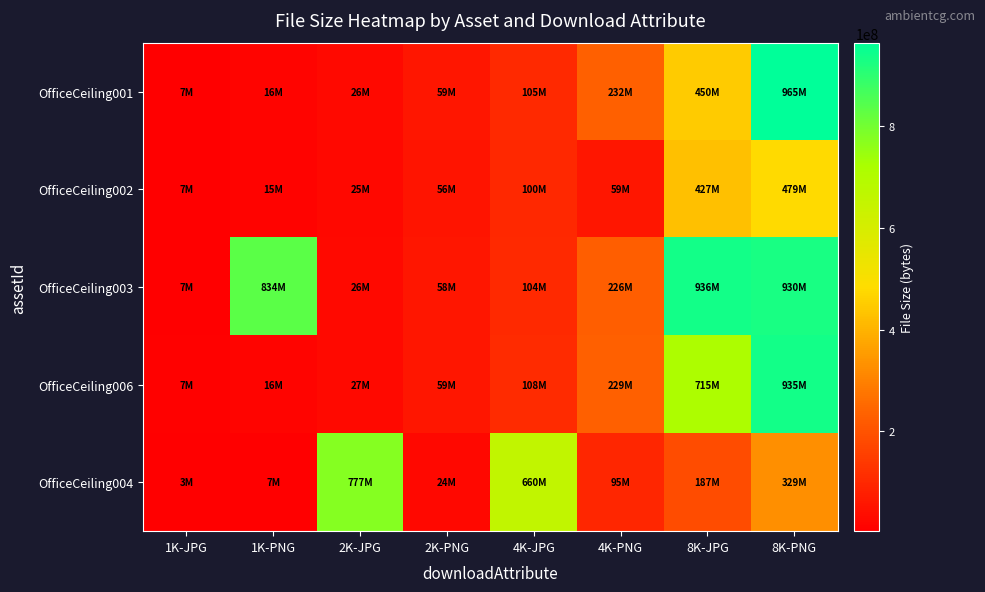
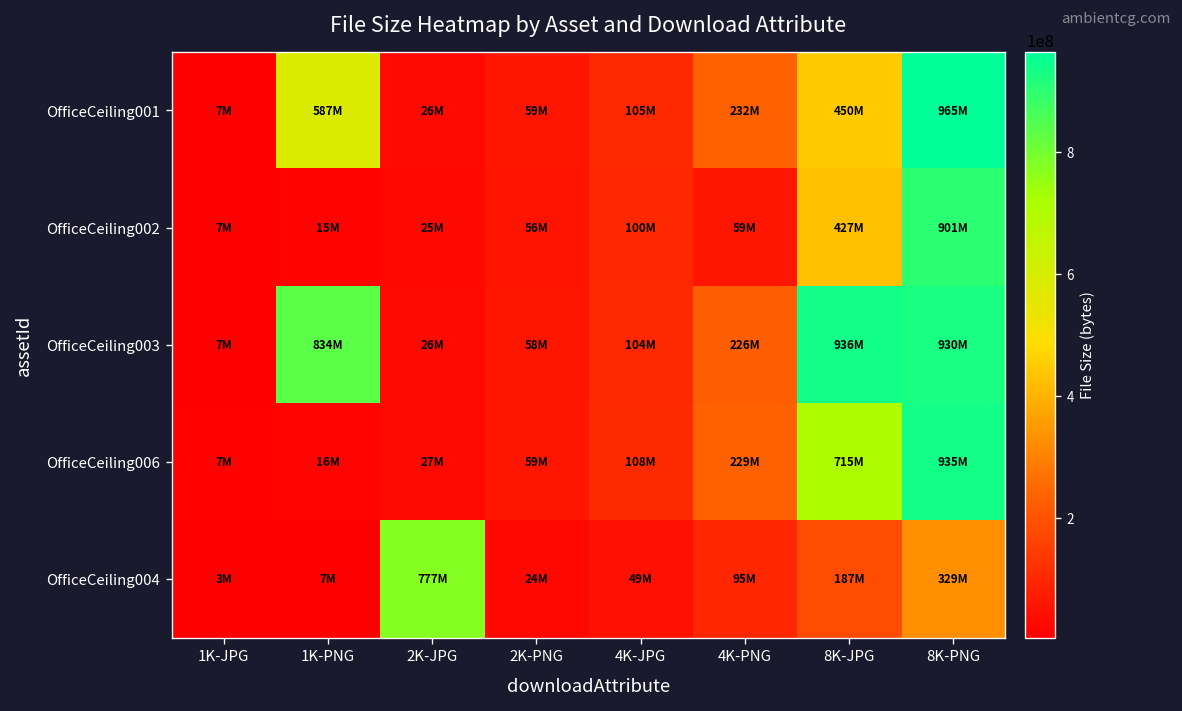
OfficeCeiling001, 1K-PNG: 16M -> 587M
OfficeCeiling002, 8K-PNG: 479M -> 901M
OfficeCeiling004, 4K-JPG: 660M -> 49M
